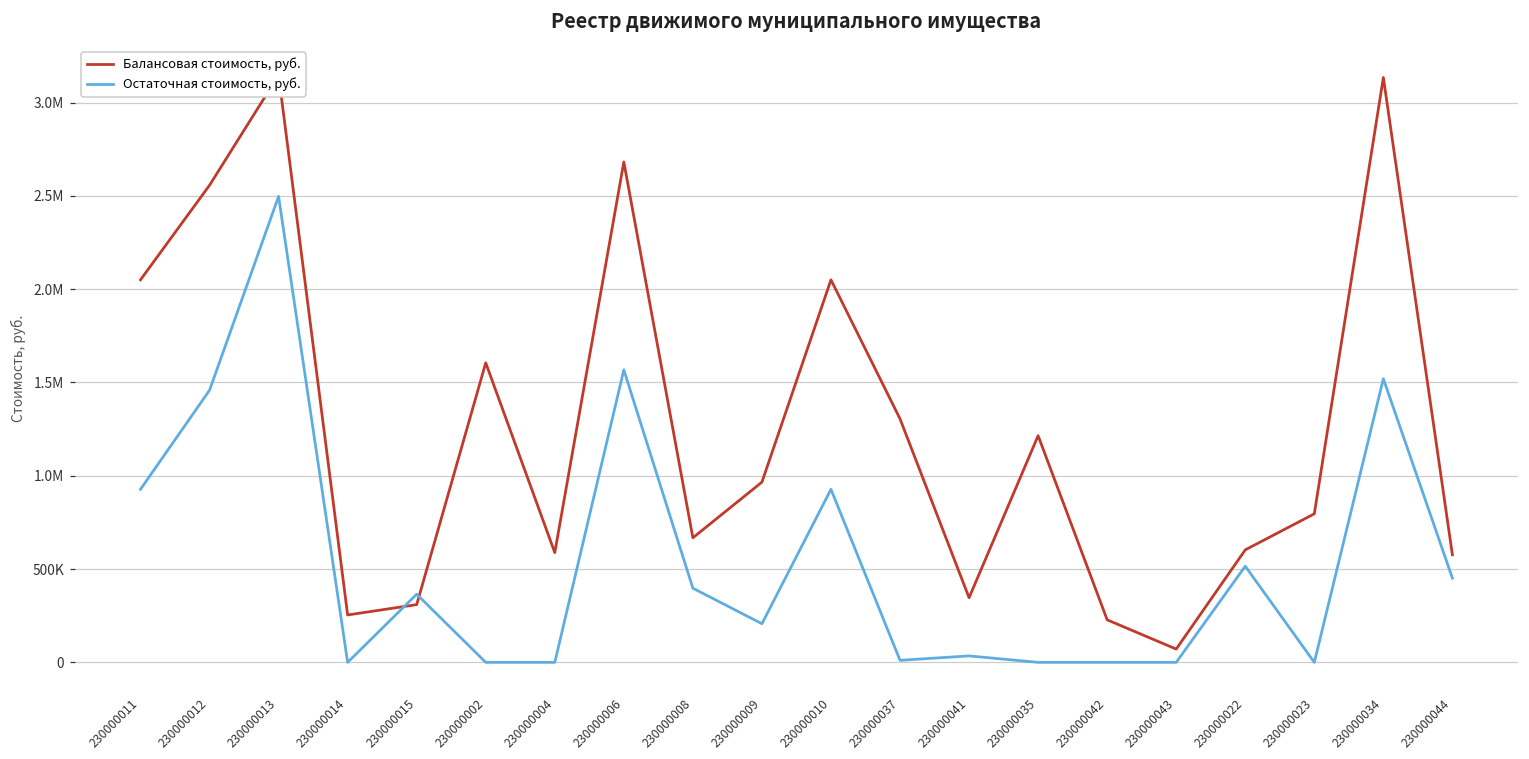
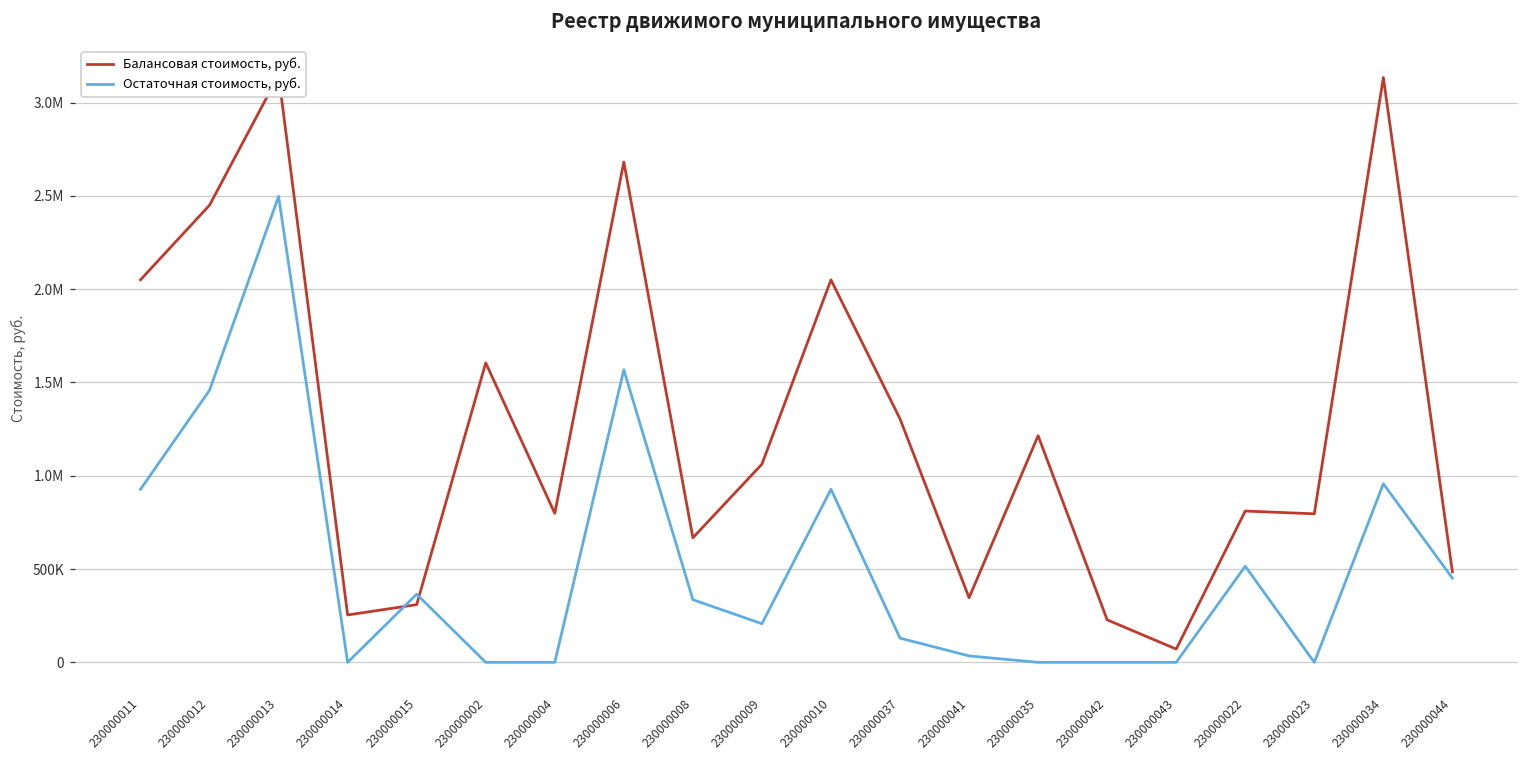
Балансовая стоимость, руб., 230000012: 2560000 -> 2450000
Балансовая стоимость, руб., 230000004: 590000 -> 800000
Остаточная стоимость, руб., 230000008: 400000 -> 340000
Балансовая стоимость, руб., 230000009: 970000 -> 1060000
Остаточная стоимость, руб., 230000037: 10000 -> 130000
Балансовая стоимость, руб., 230000022: 600000 -> 810000
Остаточная стоимость, руб., 230000034: 1520000 -> 960000
Балансовая стоимость, руб., 230000044: 580000 -> 490000
